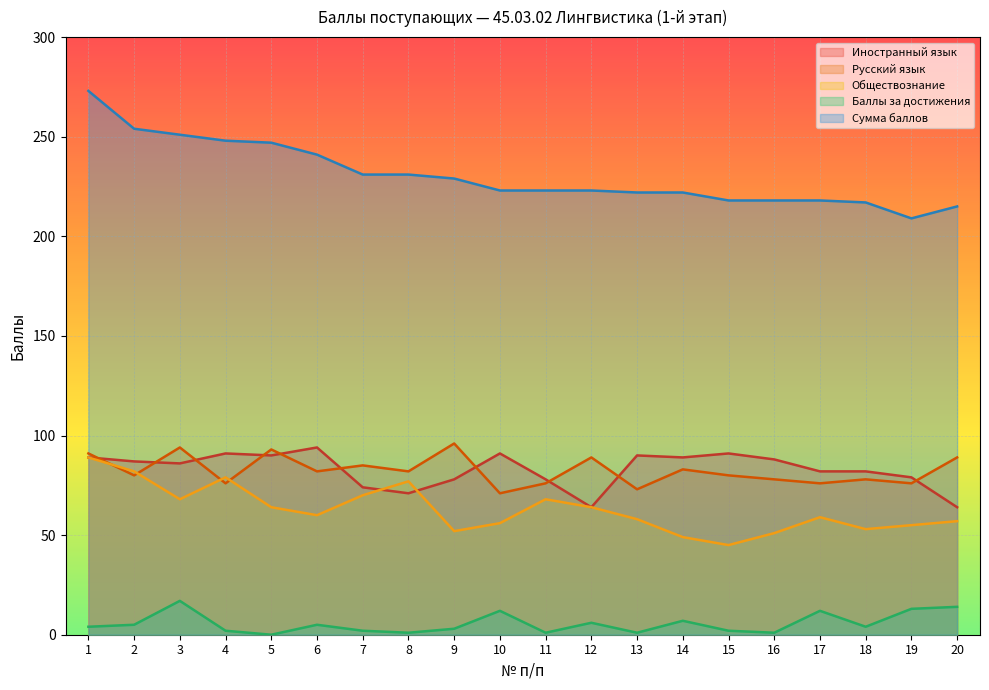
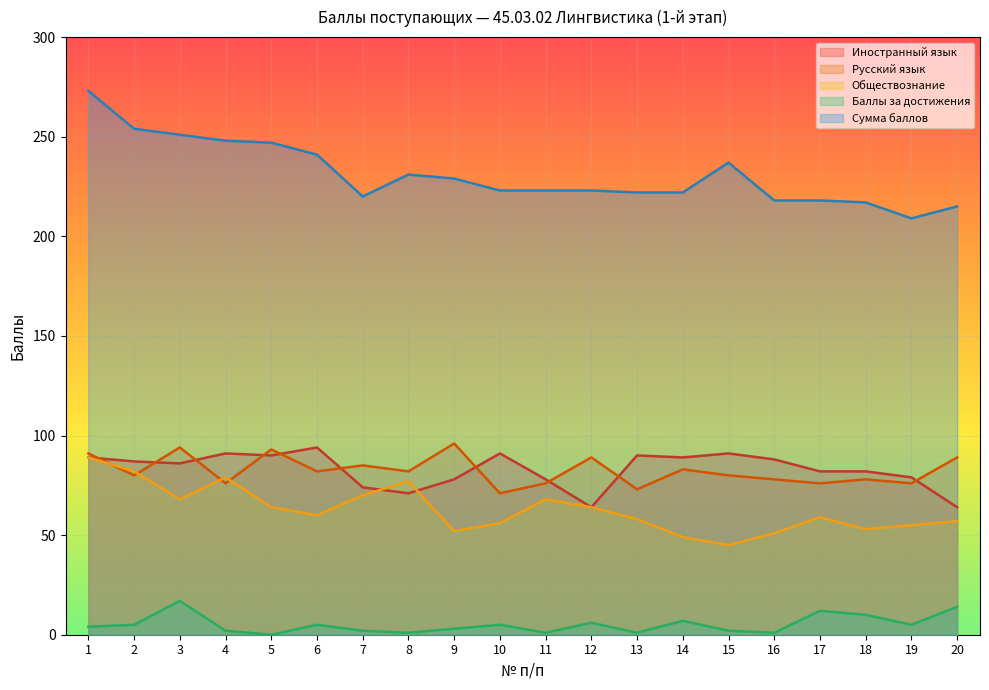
Сумма баллов, 7: 231 -> 220
Баллы за достижения, 10: 12 -> 5
Сумма баллов, 15: 218 -> 237
Баллы за достижения, 18: 4 -> 10
Баллы за достижения, 19: 13 -> 5
